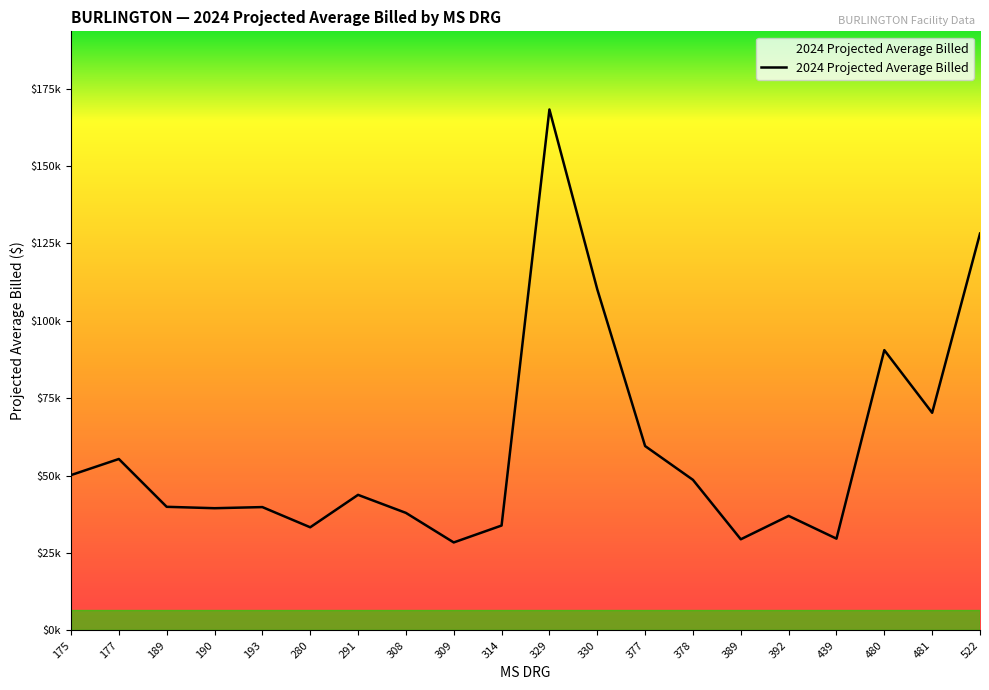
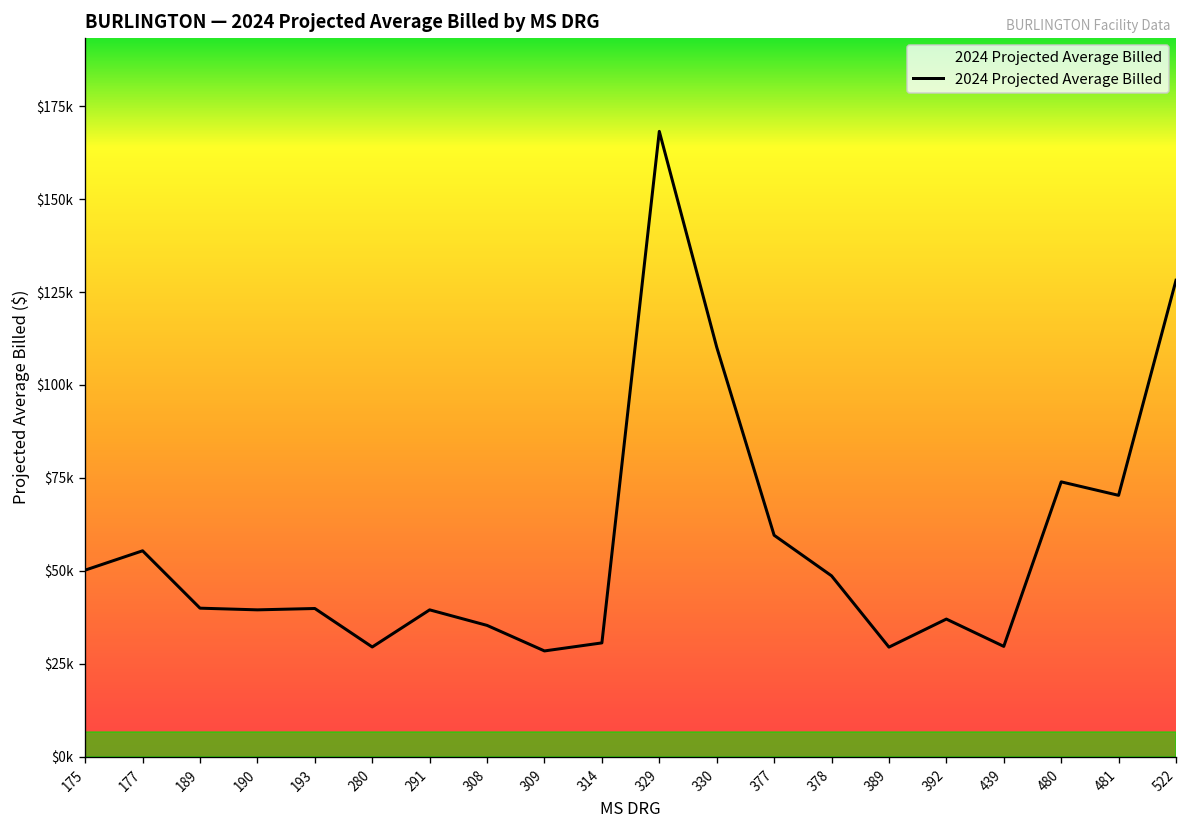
280: $33000 -> $29000
291: $44000 -> $39000
308: $38000 -> $35000
314: $34000 -> $31000
480: $91000 -> $74000
